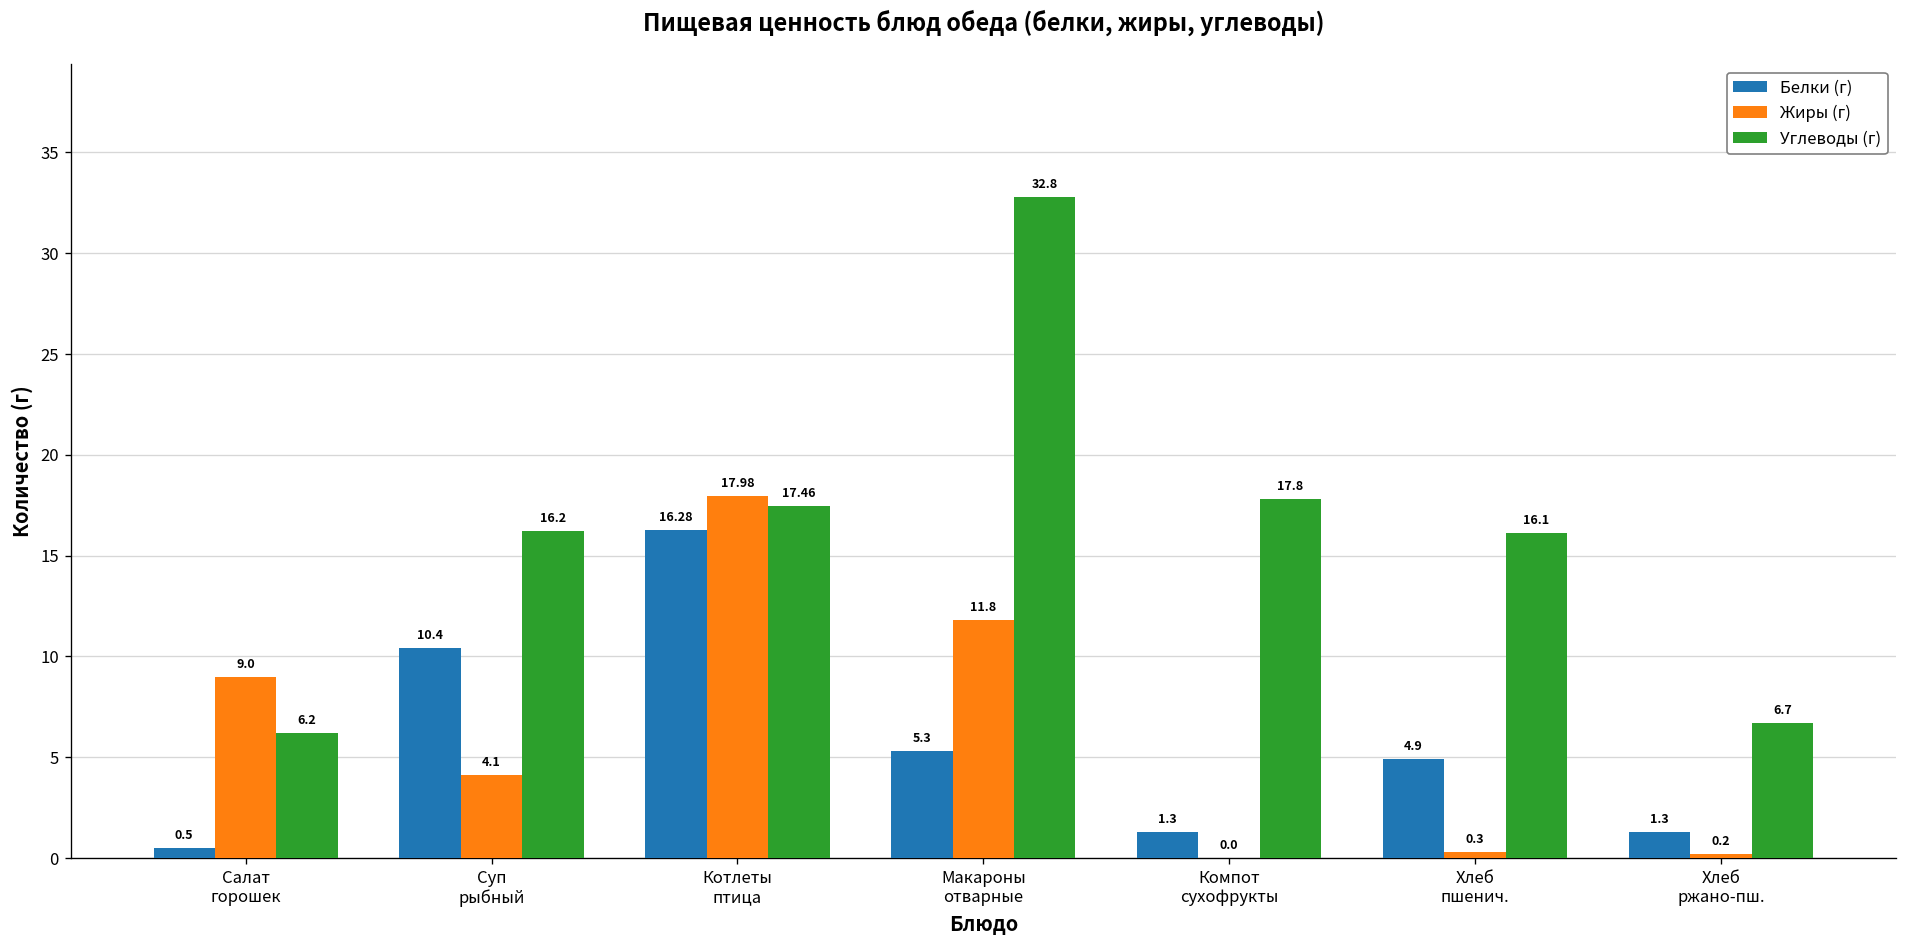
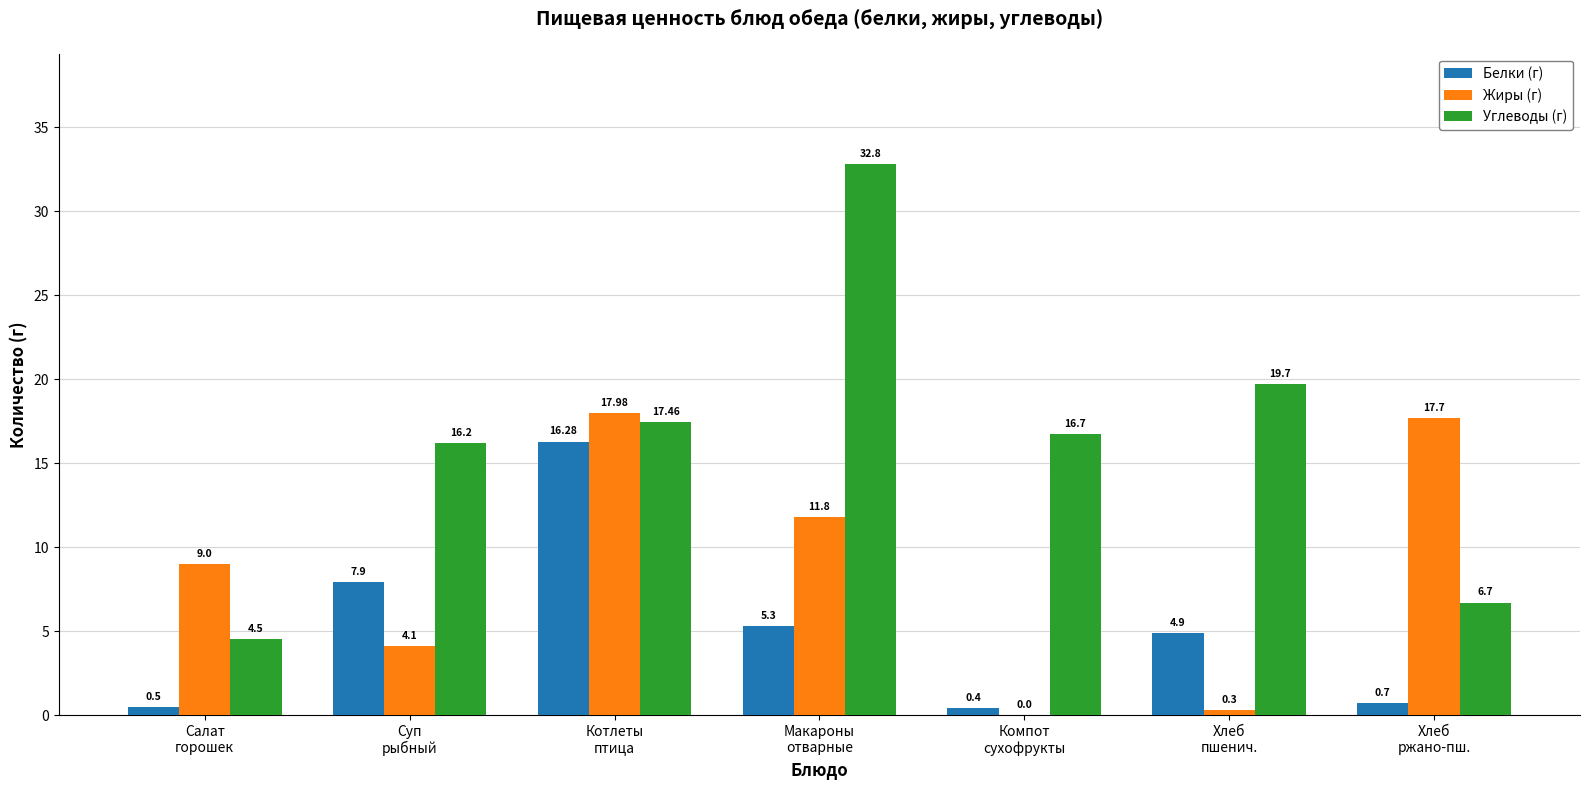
Углеводы (г), Салат горошек: 6.2 -> 4.5
Белки (г), Суп рыбный: 10.4 -> 7.9
Белки (г), Компот сухофрукты: 1.3 -> 0.4
Углеводы (г), Компот сухофрукты: 17.8 -> 16.7
Углеводы (г), Хлеб пшенич.: 16.1 -> 19.7
Белки (г), Хлеб ржано-пш.: 1.3 -> 0.7
Жиры (г), Хлеб ржано-пш.: 0.2 -> 17.7
